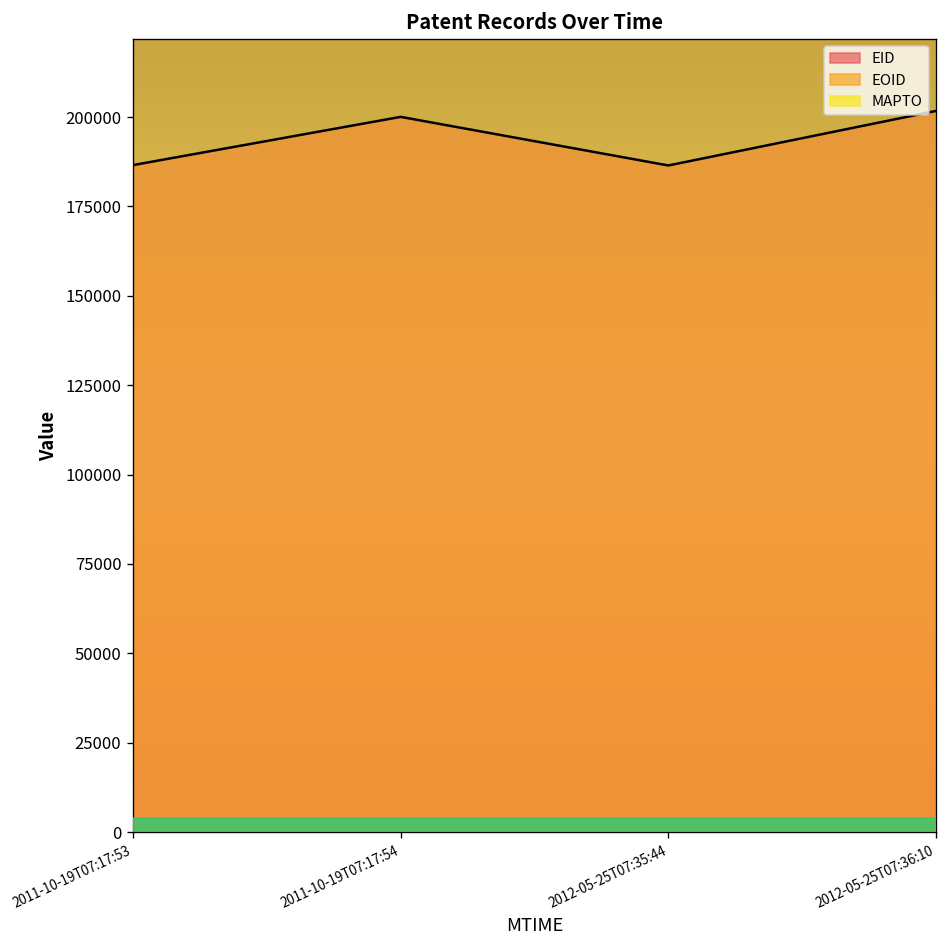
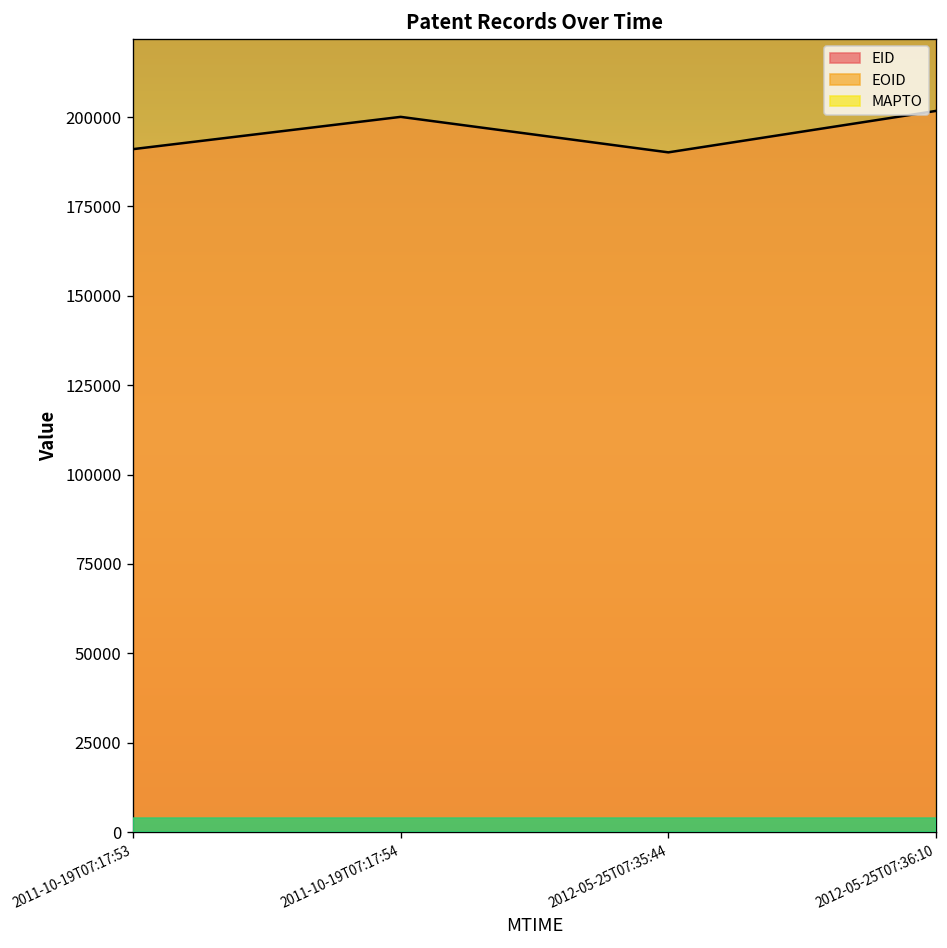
EID, 2011-10-19T07:17:53: 187000 -> 191000
EID, 2012-05-25T07:35:44: 186000 -> 190000
